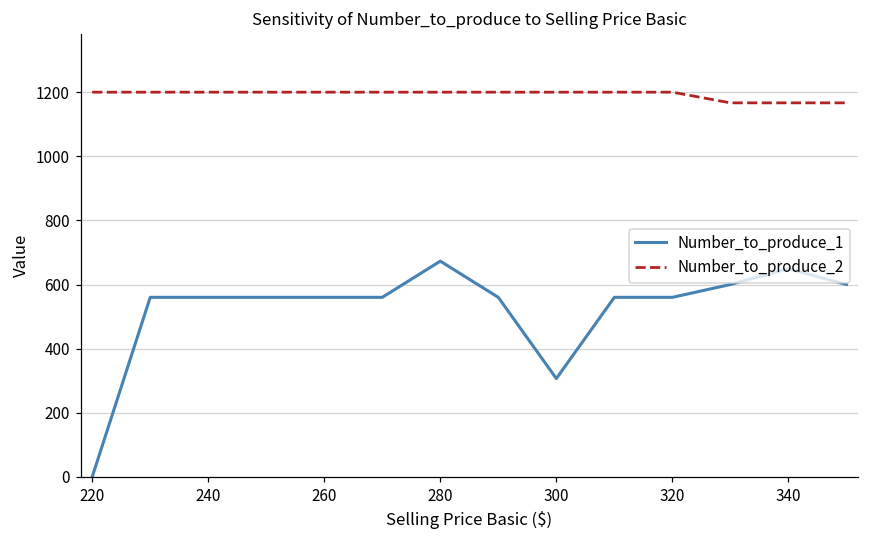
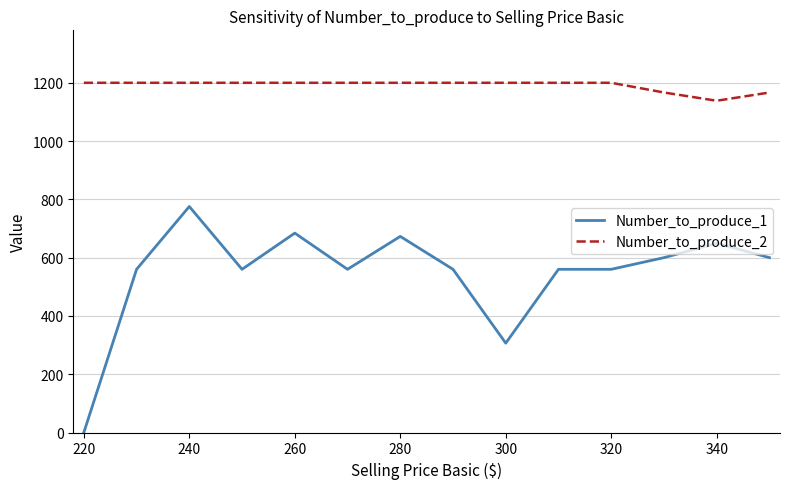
Number_to_produce_1, 240: 560 -> 780
Number_to_produce_1, 260: 560 -> 680
Number_to_produce_2, 340: 1170 -> 1140
